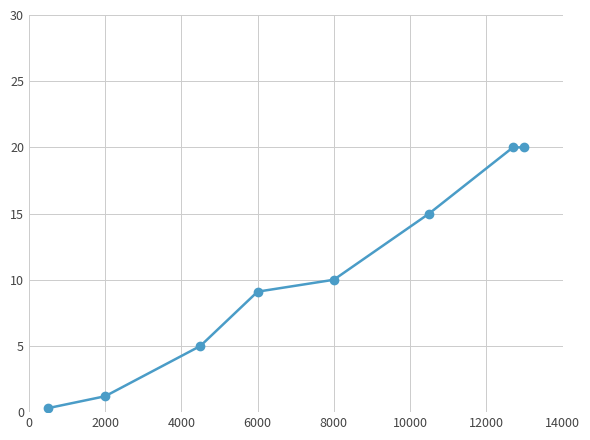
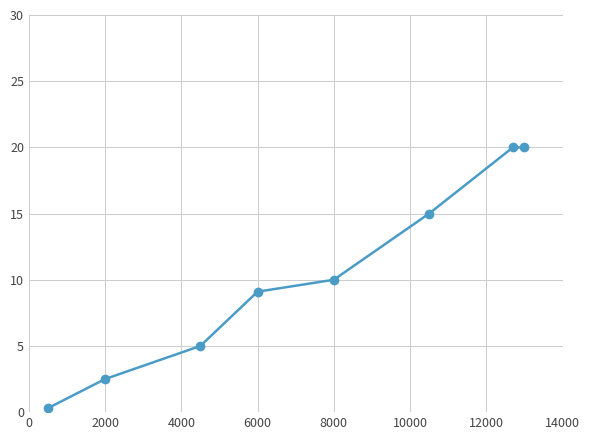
2000: 1.2 -> 2.5
